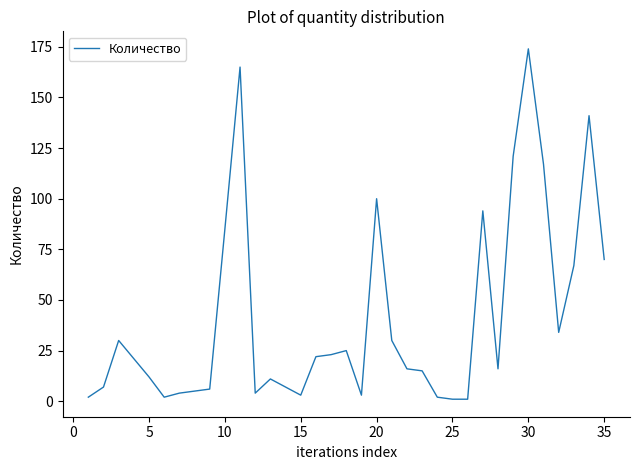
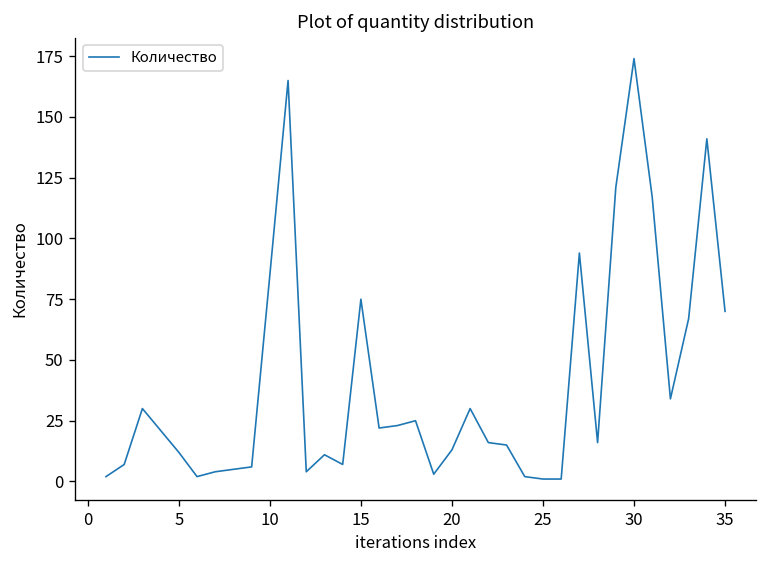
15: 3 -> 75
20: 100 -> 13
